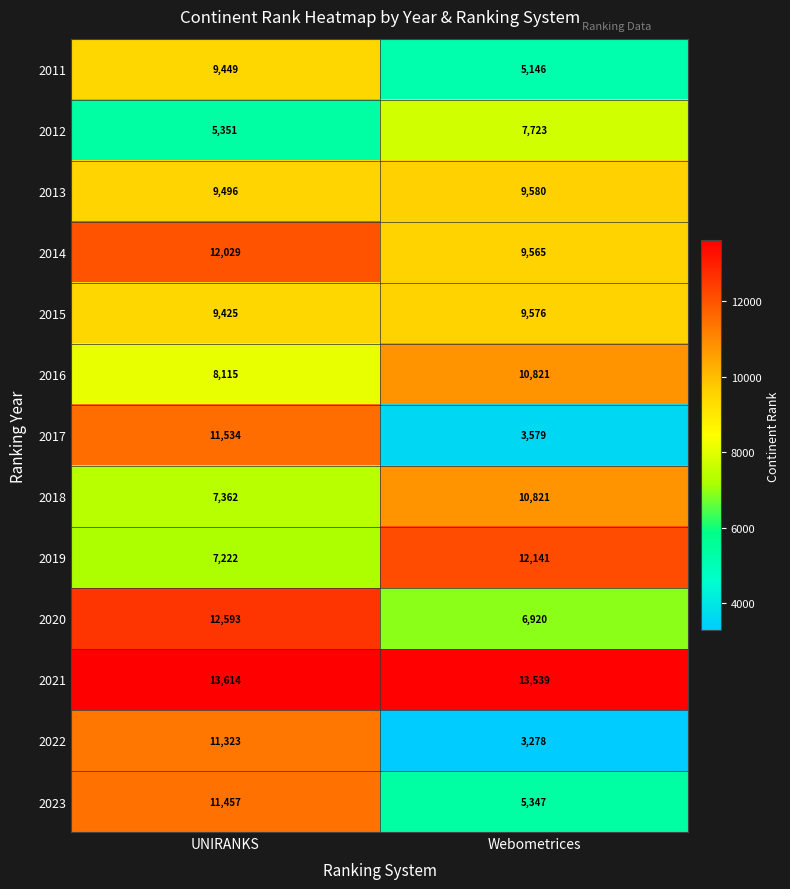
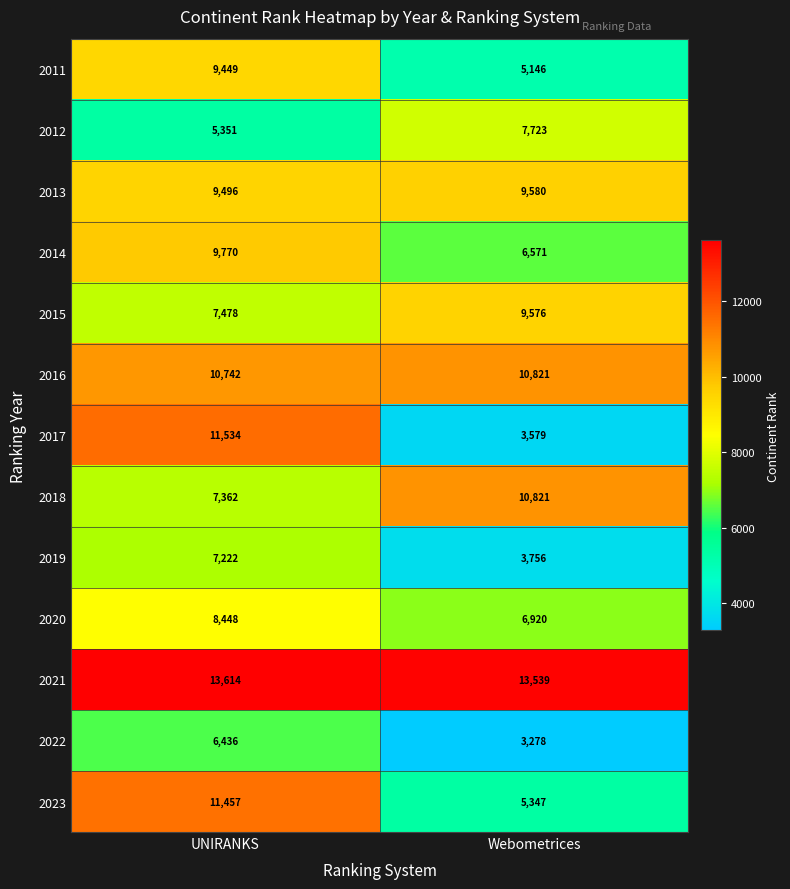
2014, UNIRANKS: 12,029 -> 9,770
2014, Webometrices: 9,565 -> 6,571
2015, UNIRANKS: 9,425 -> 7,478
2016, UNIRANKS: 8,115 -> 10,742
2019, Webometrices: 12,141 -> 3,756
2020, UNIRANKS: 12,593 -> 8,448
2022, UNIRANKS: 11,323 -> 6,436
